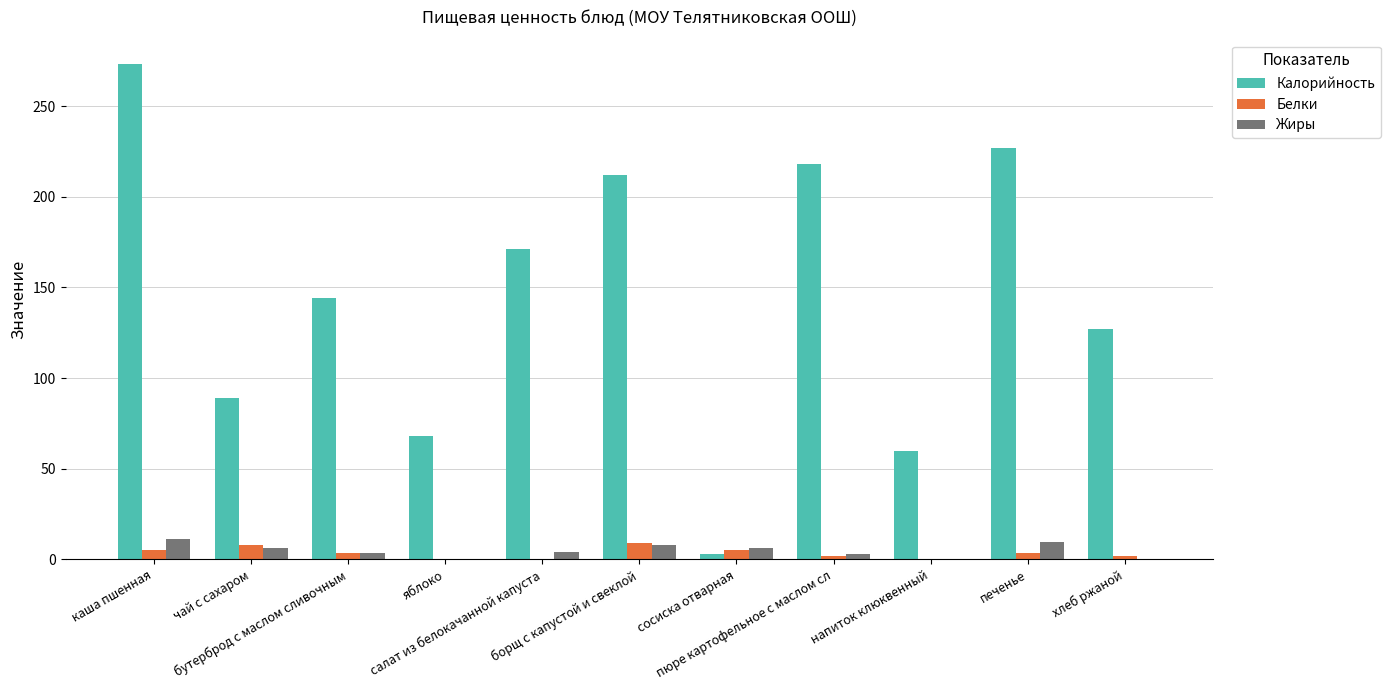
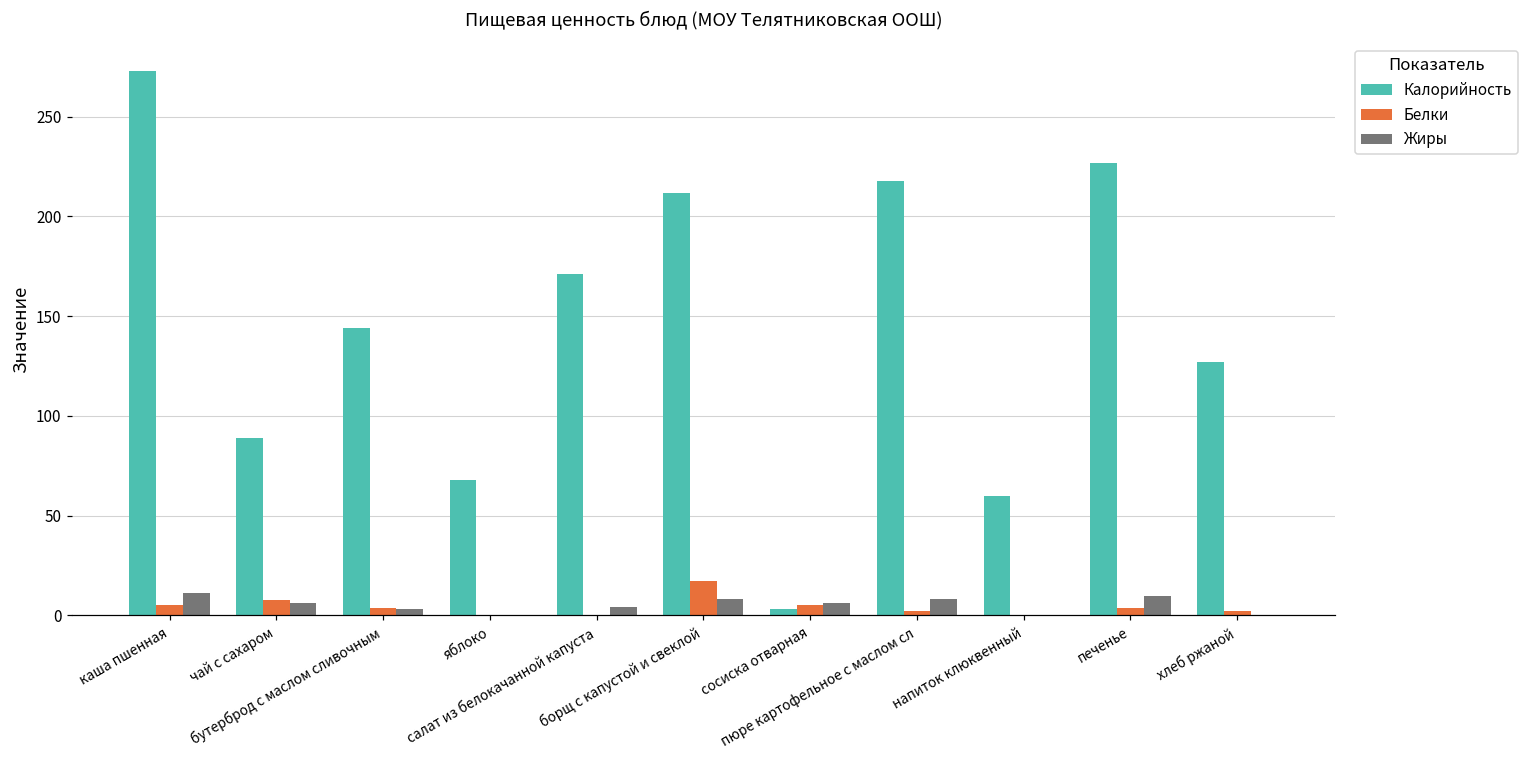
Белки, борщ с капустой и свеклой: 9 -> 17
Жиры, пюре картофельное с маслом сл: 3 -> 8
